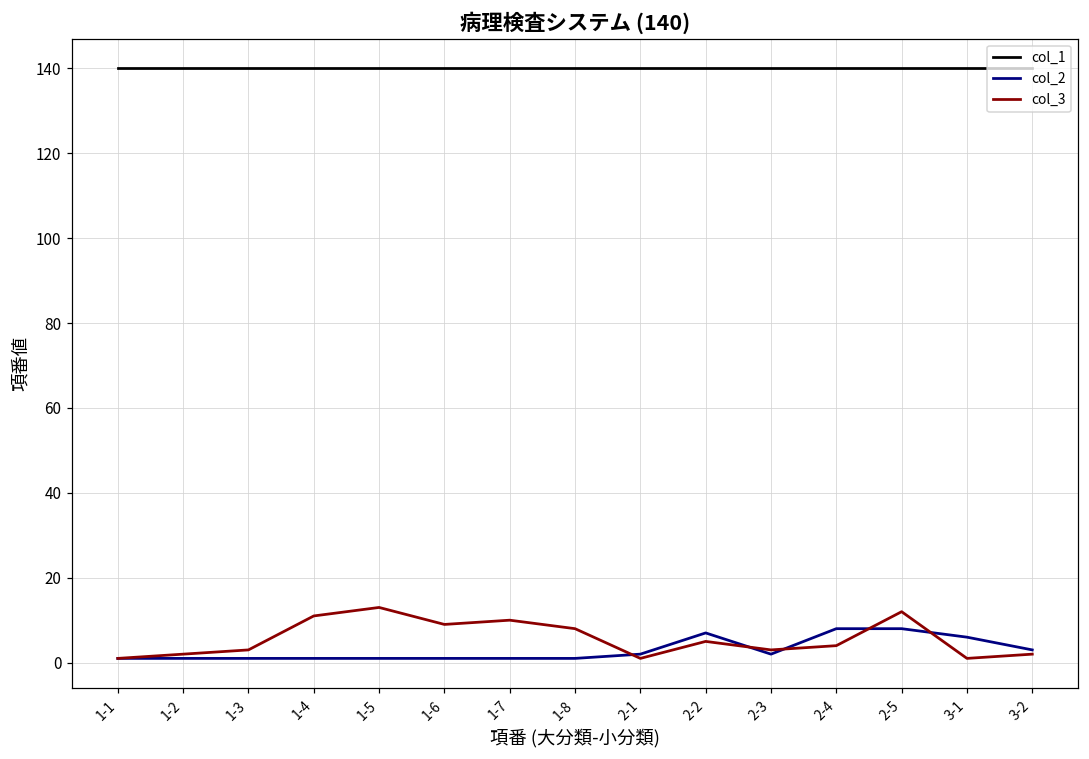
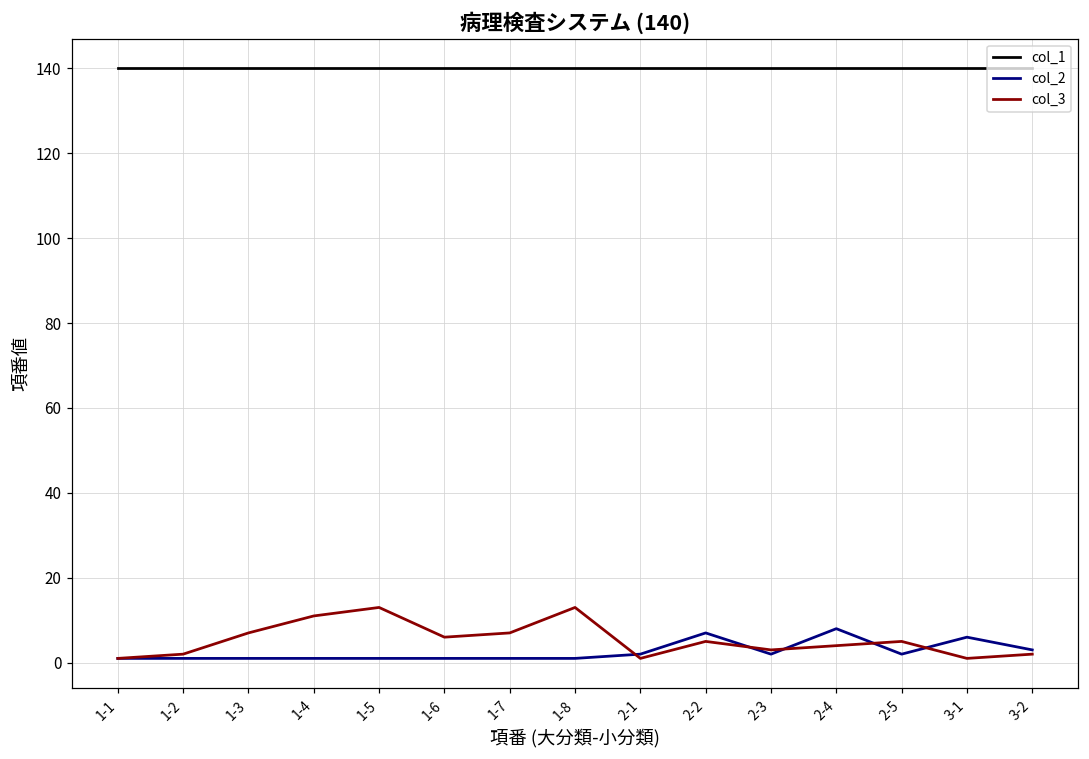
col_3, 1-3: 3 -> 7
col_3, 1-6: 9 -> 6
col_3, 1-7: 10 -> 7
col_3, 1-8: 8 -> 13
col_2, 2-5: 8 -> 2
col_3, 2-5: 12 -> 5
